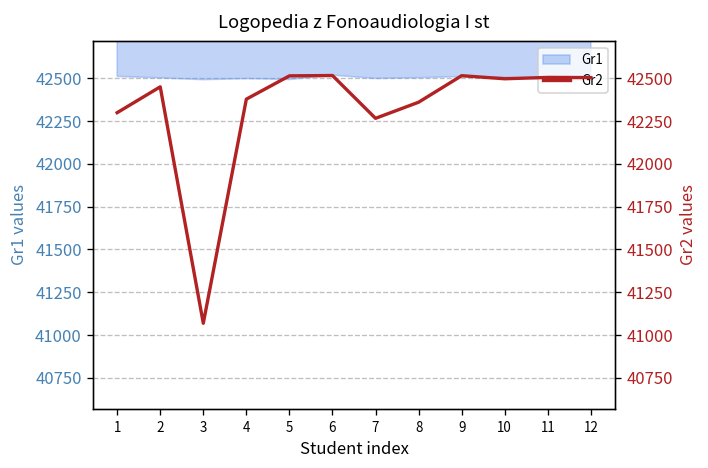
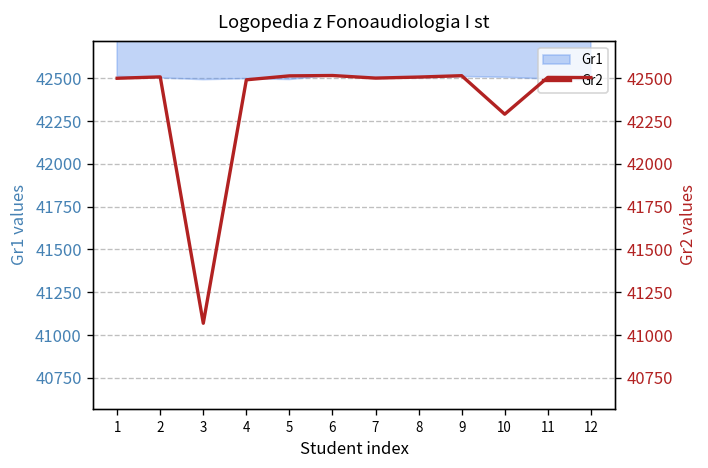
Gr2, 1: 42300 -> 42500
Gr2, 2: 42450 -> 42510
Gr2, 4: 42380 -> 42490
Gr2, 7: 42270 -> 42500
Gr2, 8: 42360 -> 42510
Gr2, 10: 42500 -> 42290
